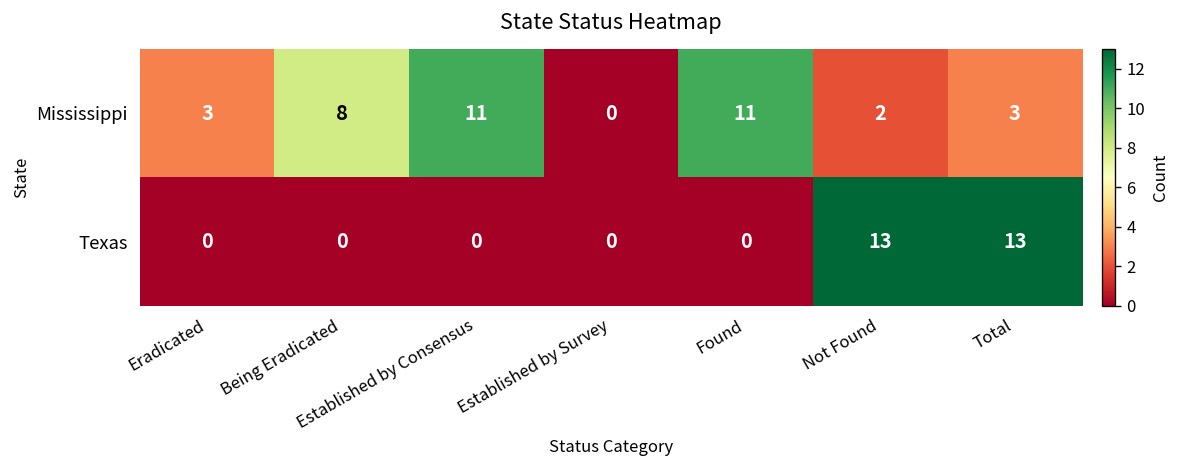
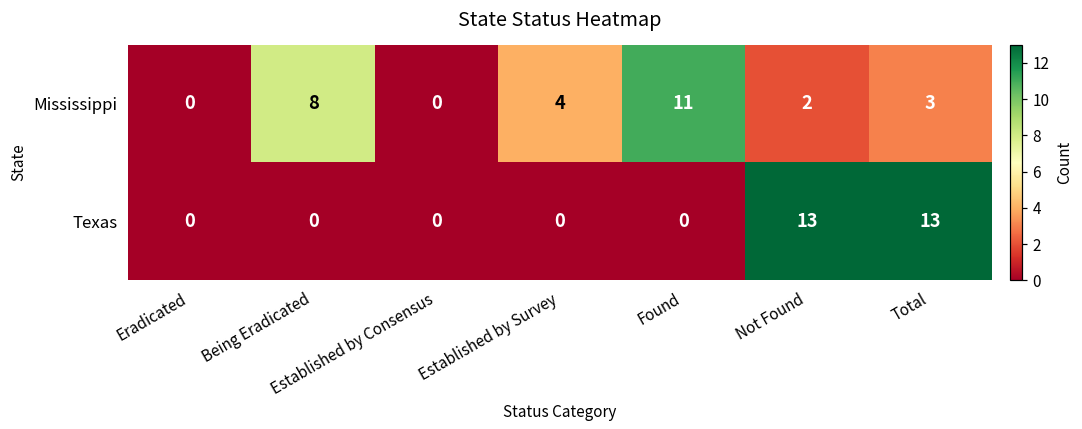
Mississippi, Eradicated: 3 -> 0
Mississippi, Established by Consensus: 11 -> 0
Mississippi, Established by Survey: 0 -> 4
